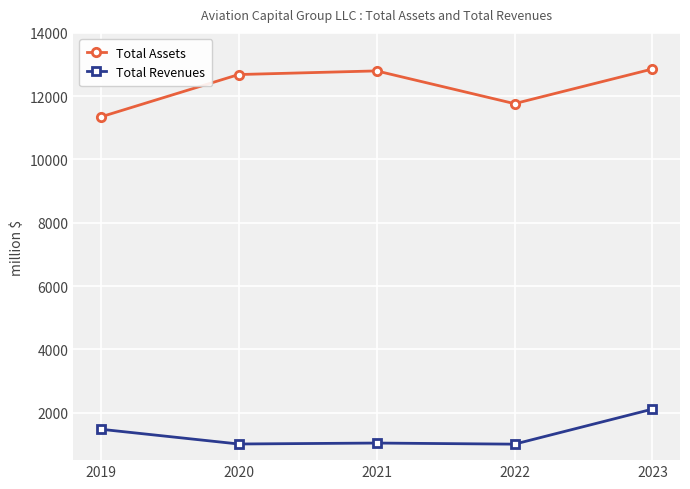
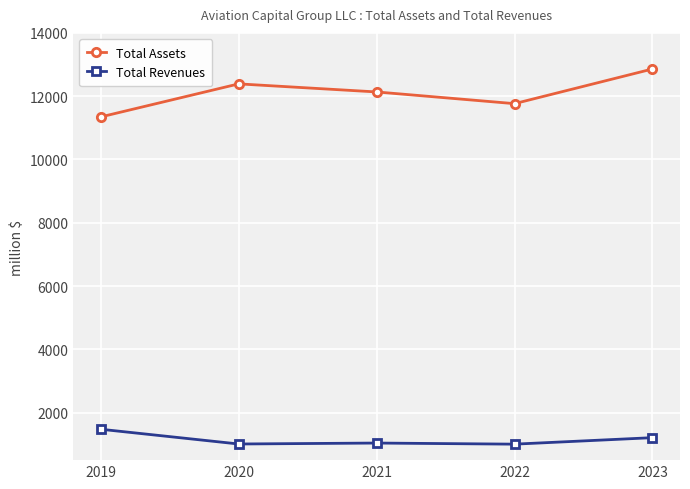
Total Assets, 2020: 12700 -> 12400
Total Assets, 2021: 12800 -> 12100
Total Revenues, 2023: 2100 -> 1200
